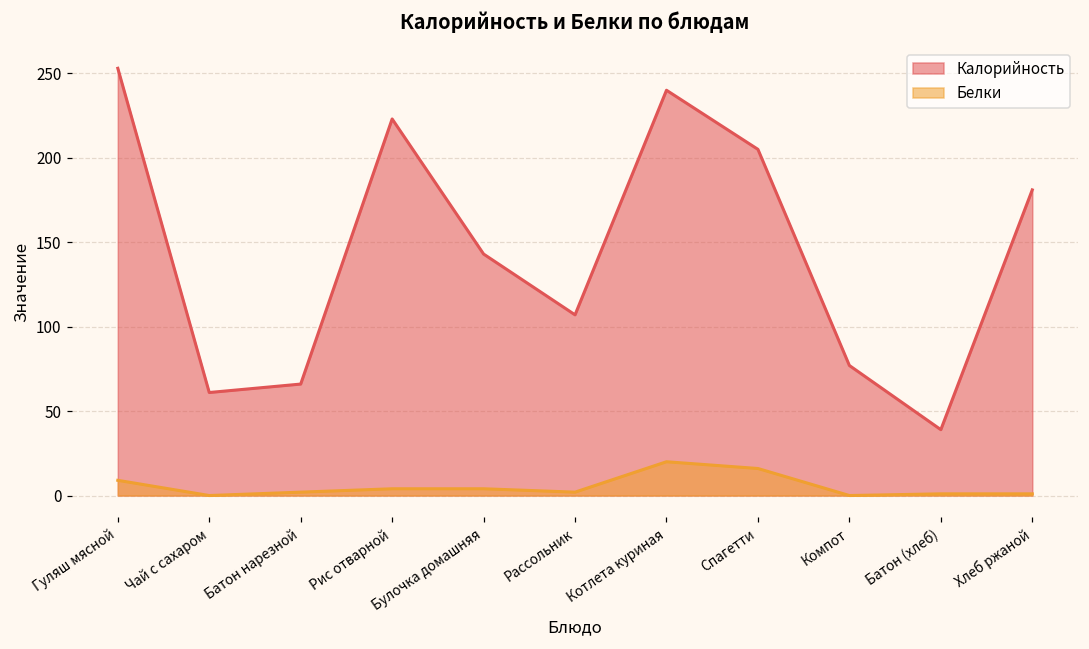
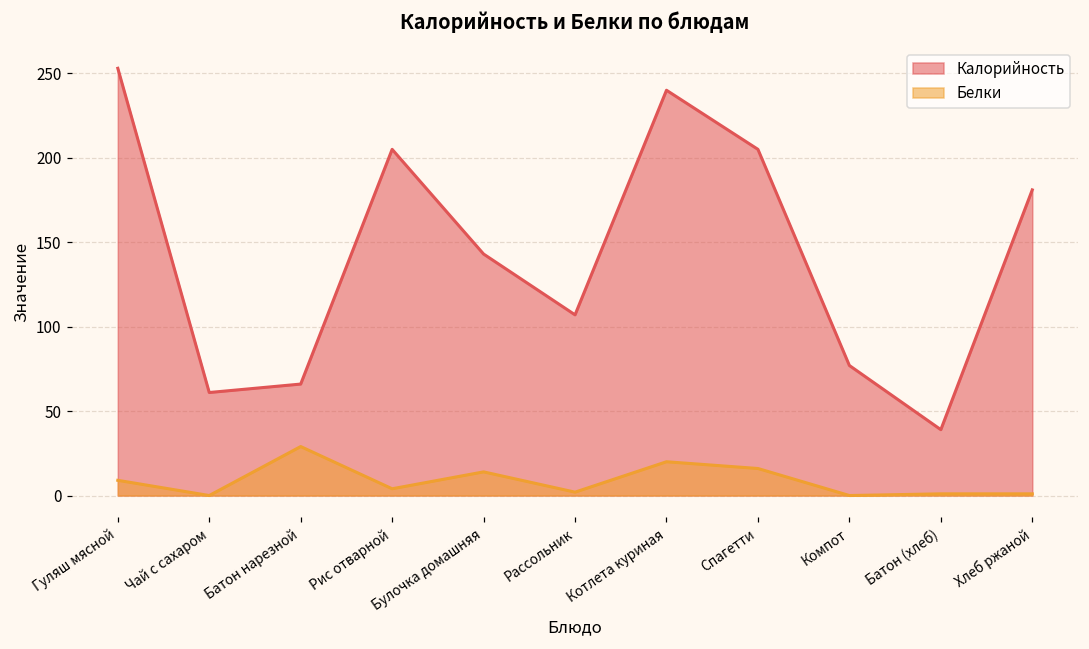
Белки, Батон нарезной: 2 -> 29
Калорийность, Рис отварной: 223 -> 205
Белки, Булочка домашняя: 4 -> 14
